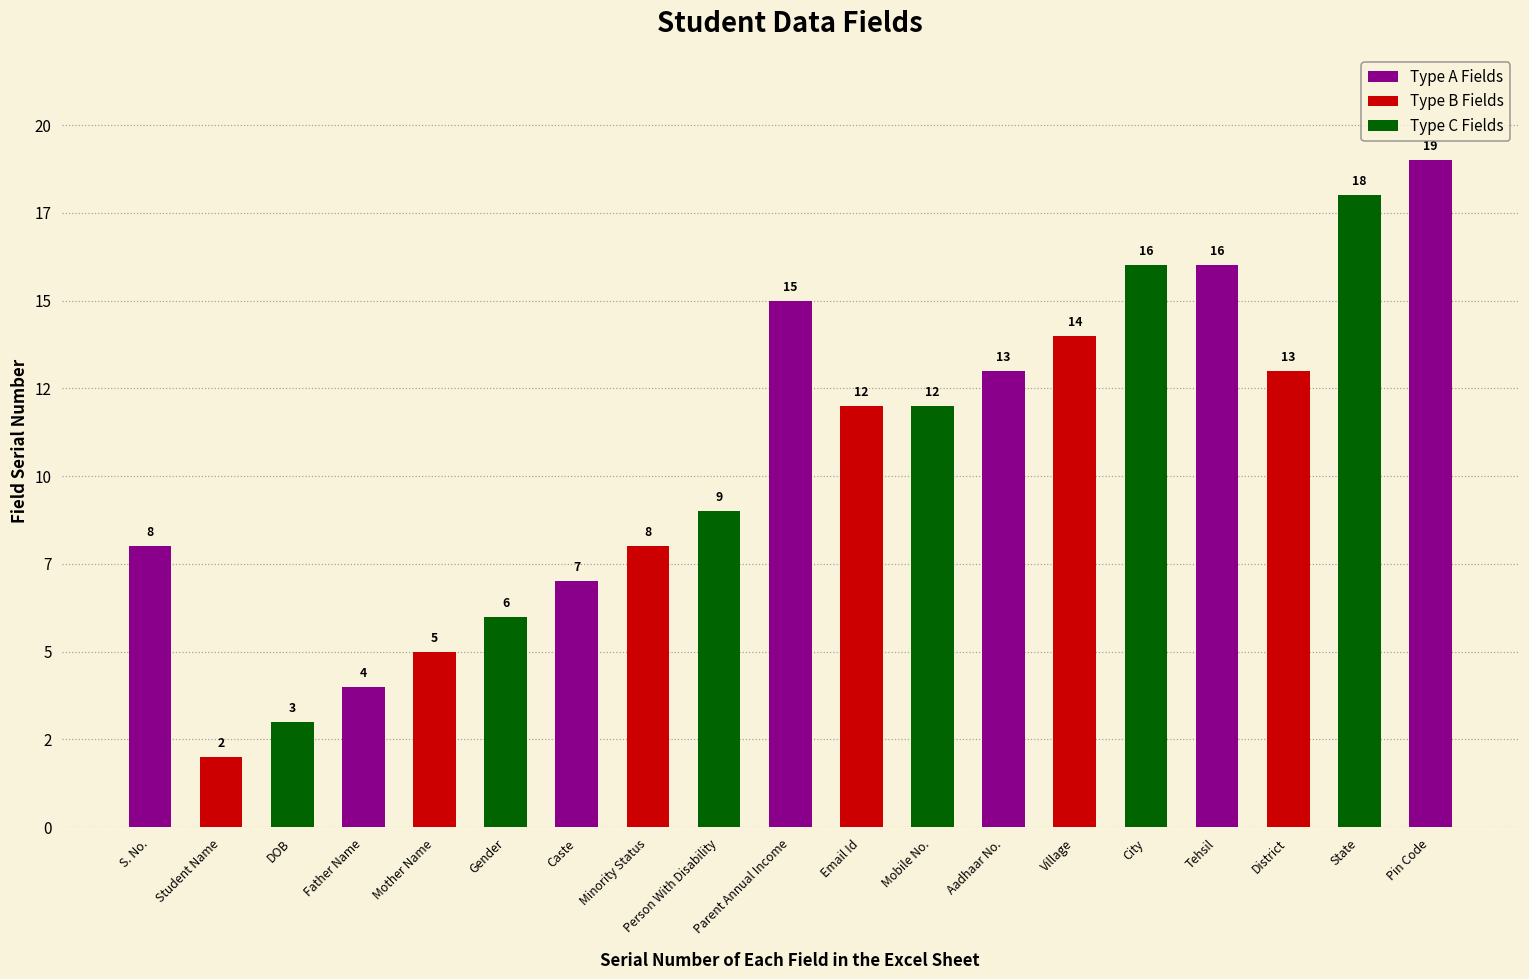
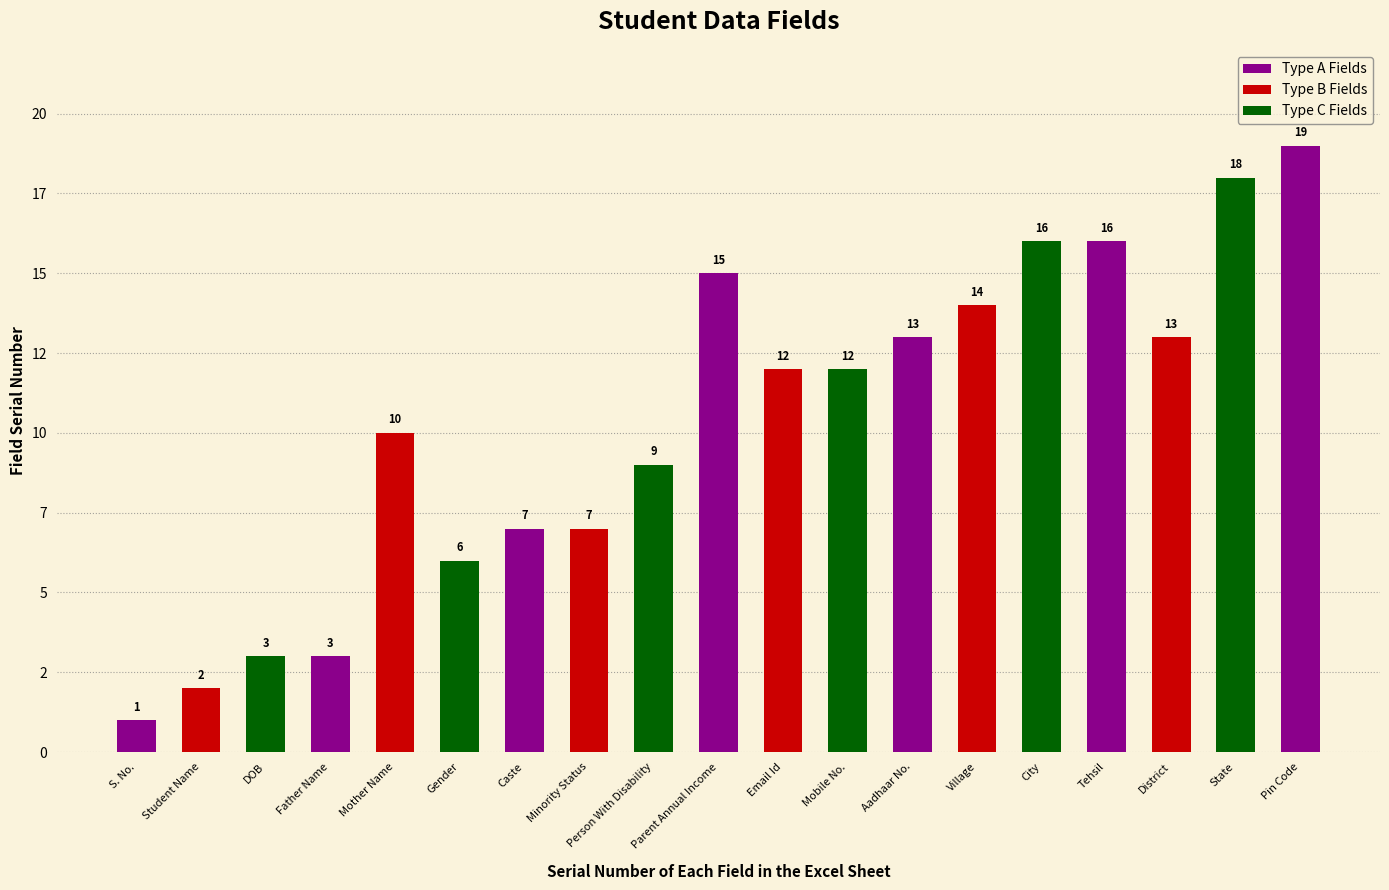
S. No.: 8 -> 1
Father Name: 4 -> 3
Mother Name: 5 -> 10
Minority Status: 8 -> 7
